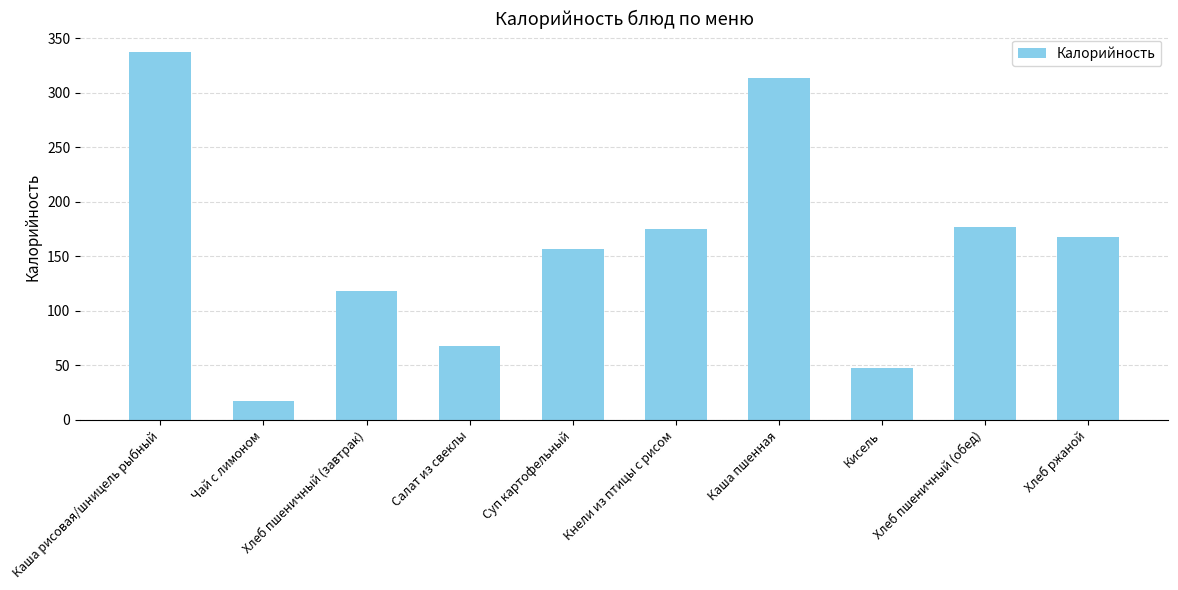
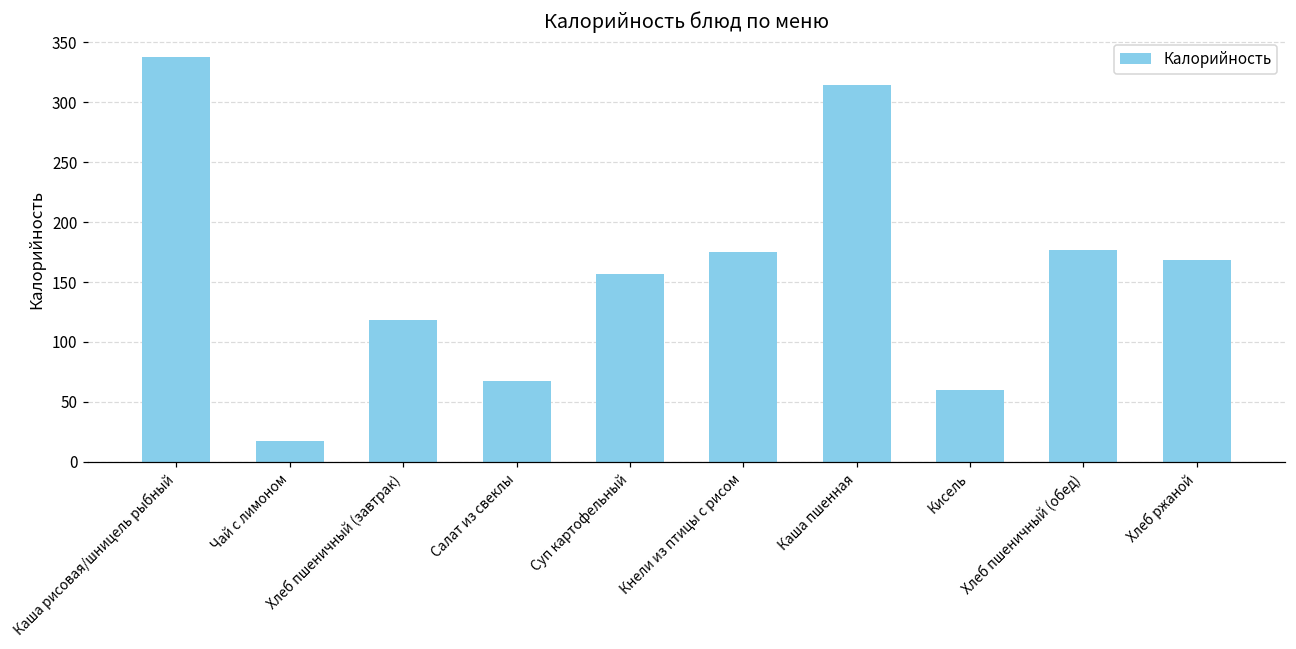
Кисель: 47 -> 60
